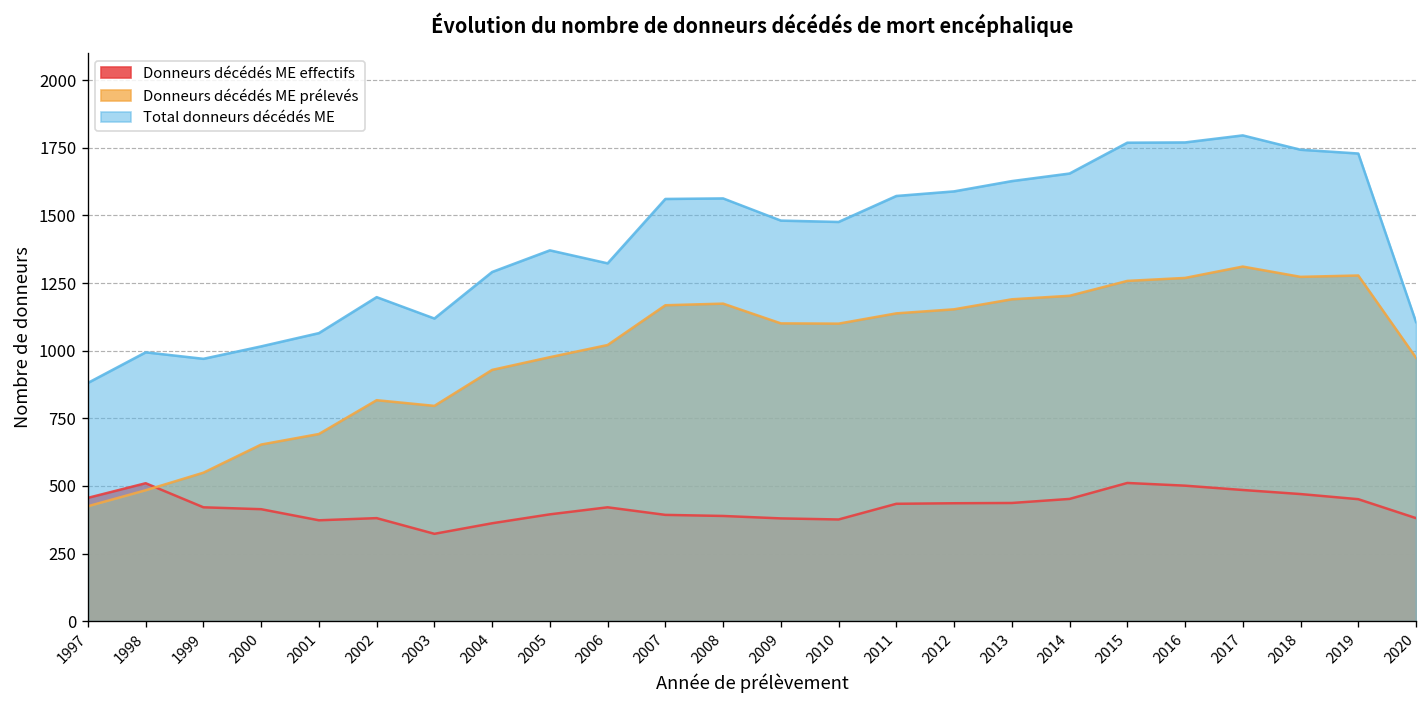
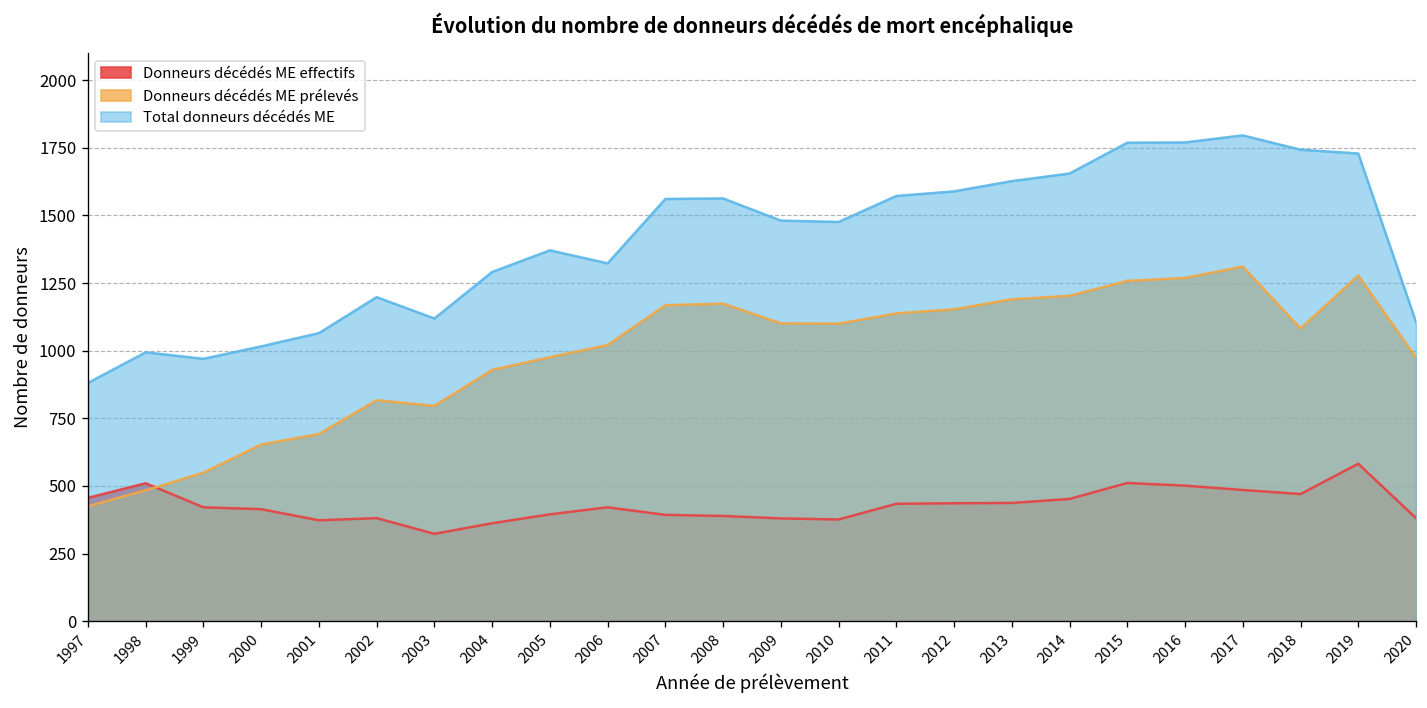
Donneurs décédés ME prélevés, 2018: 1270 -> 1080
Donneurs décédés ME effectifs, 2019: 450 -> 580
